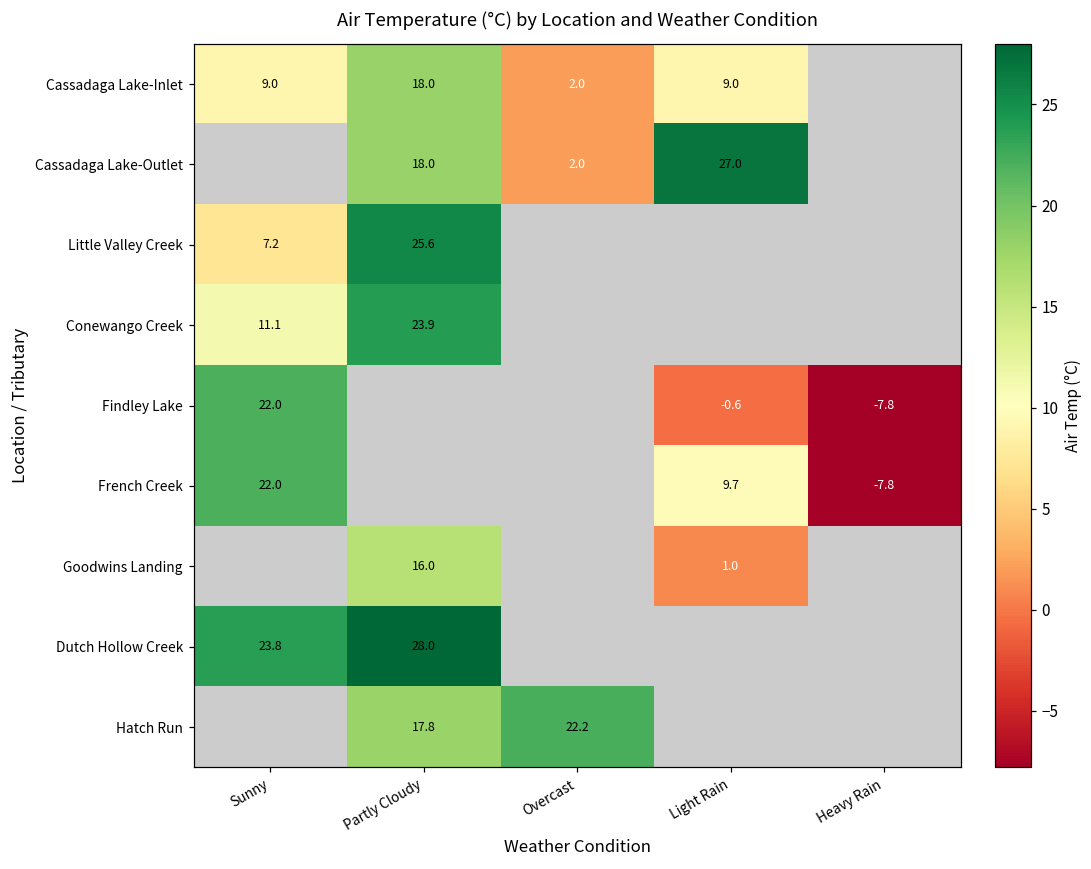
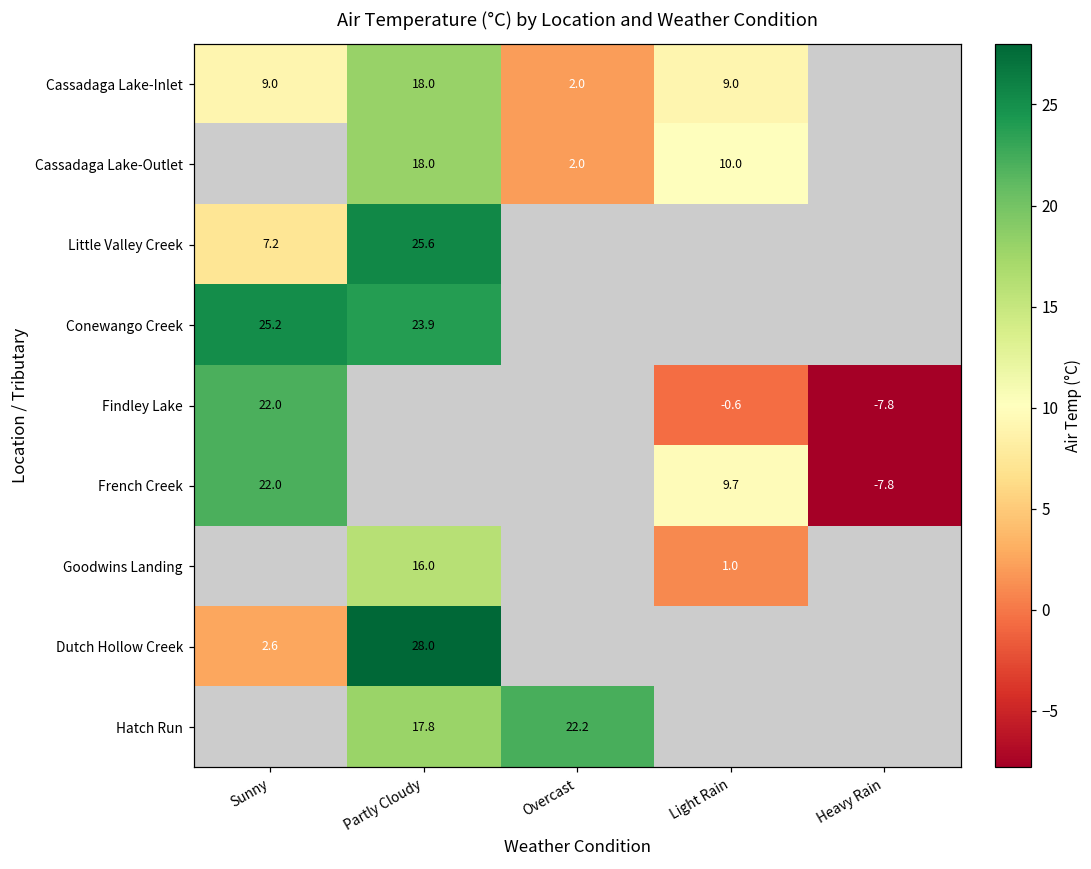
Cassadaga Lake-Outlet, Light Rain: 27.0 -> 10.0
Conewango Creek, Sunny: 11.1 -> 25.2
Dutch Hollow Creek, Sunny: 23.8 -> 2.6
